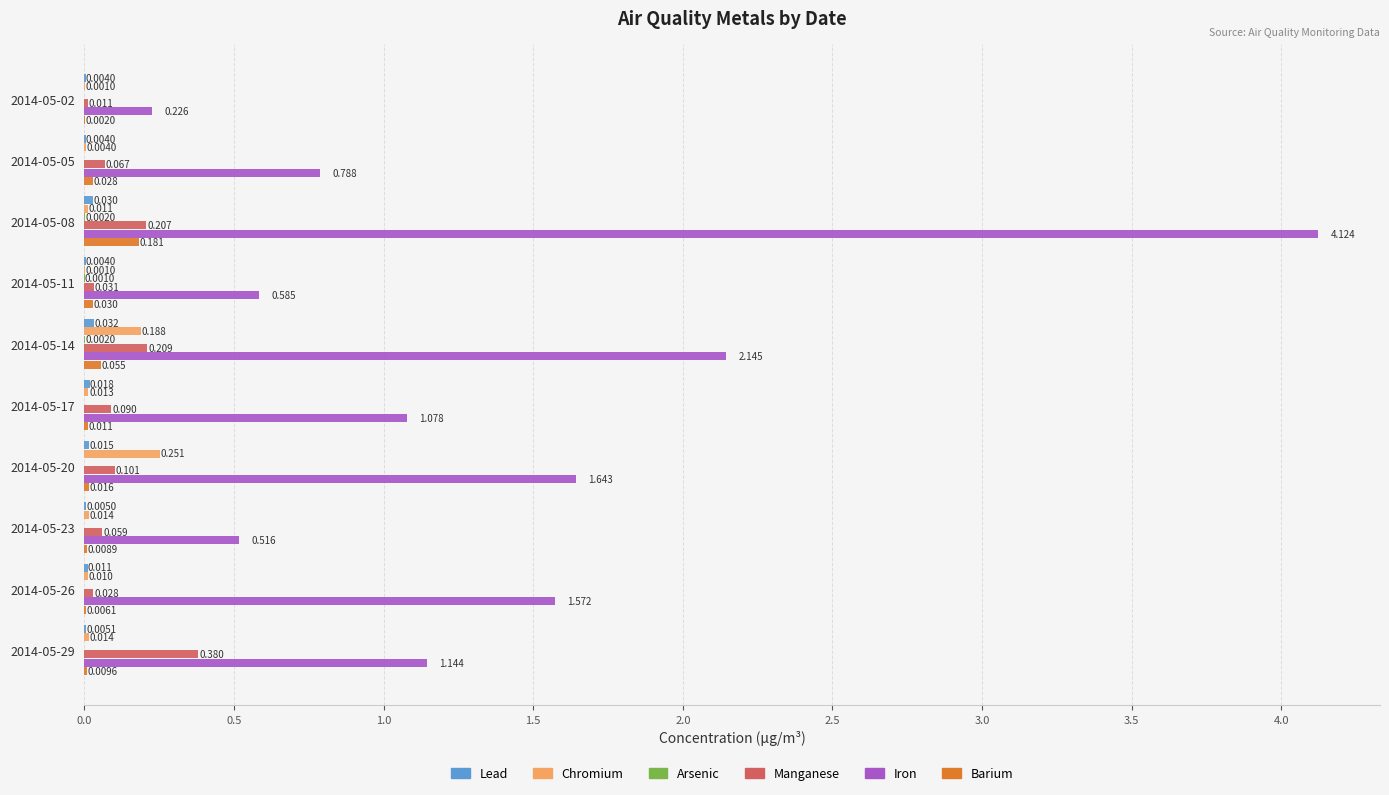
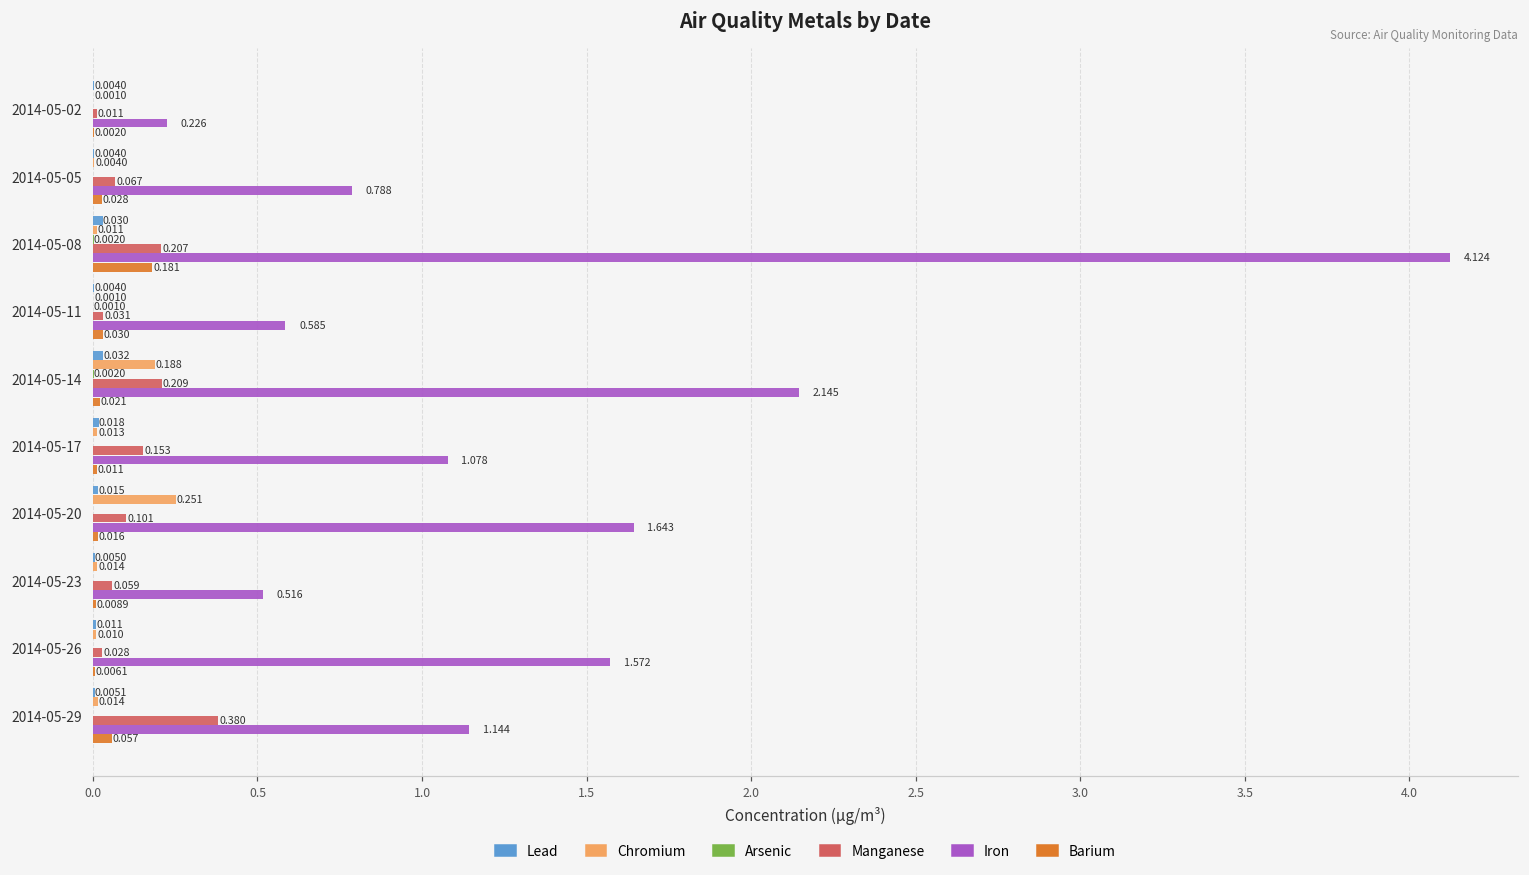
Barium, 2014-05-14: 0.055 -> 0.021
Manganese, 2014-05-17: 0.090 -> 0.153
Barium, 2014-05-29: 0.0096 -> 0.057
